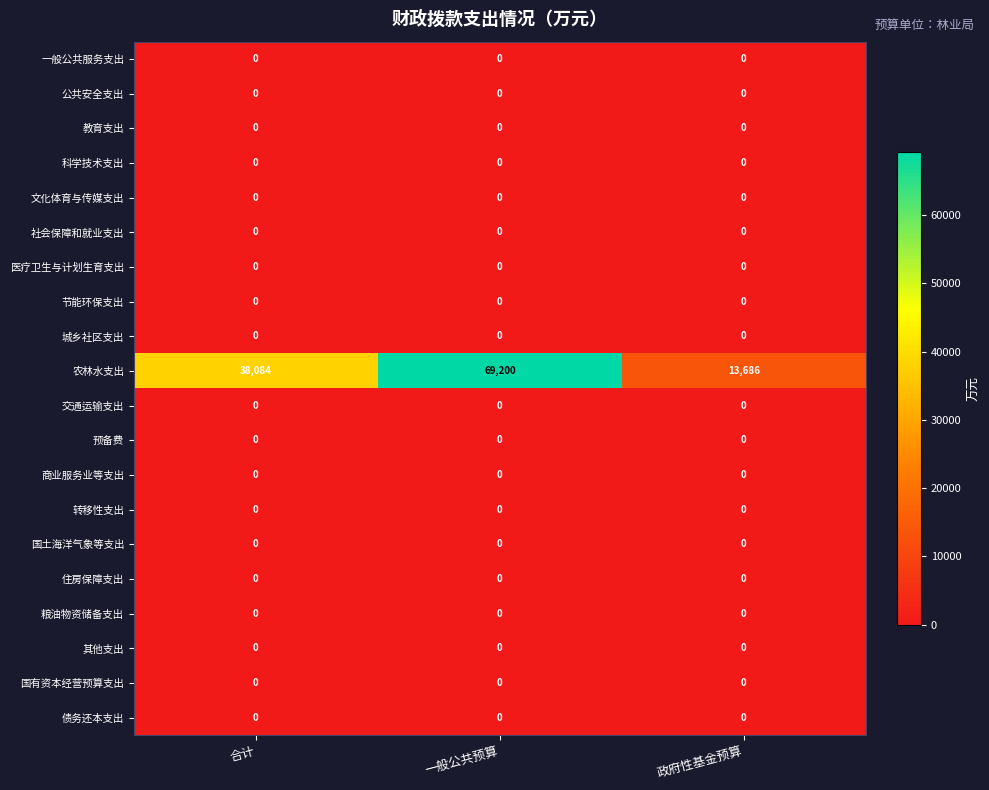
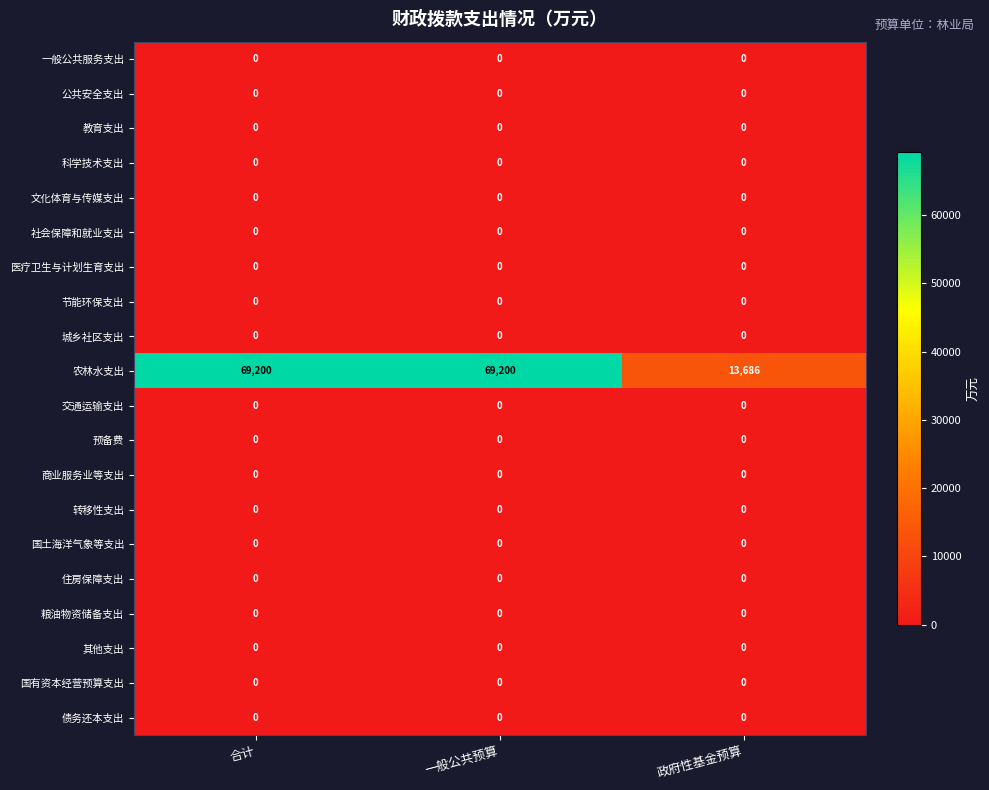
农林水支出, 合计: 38,084 -> 69,200
